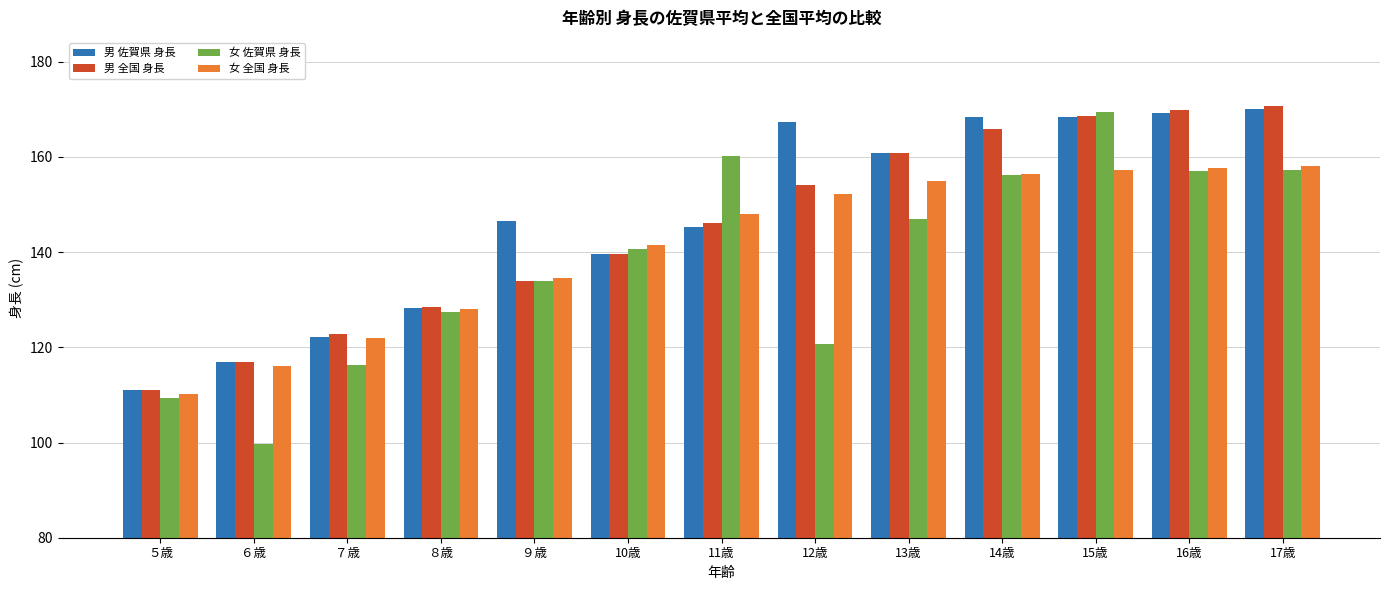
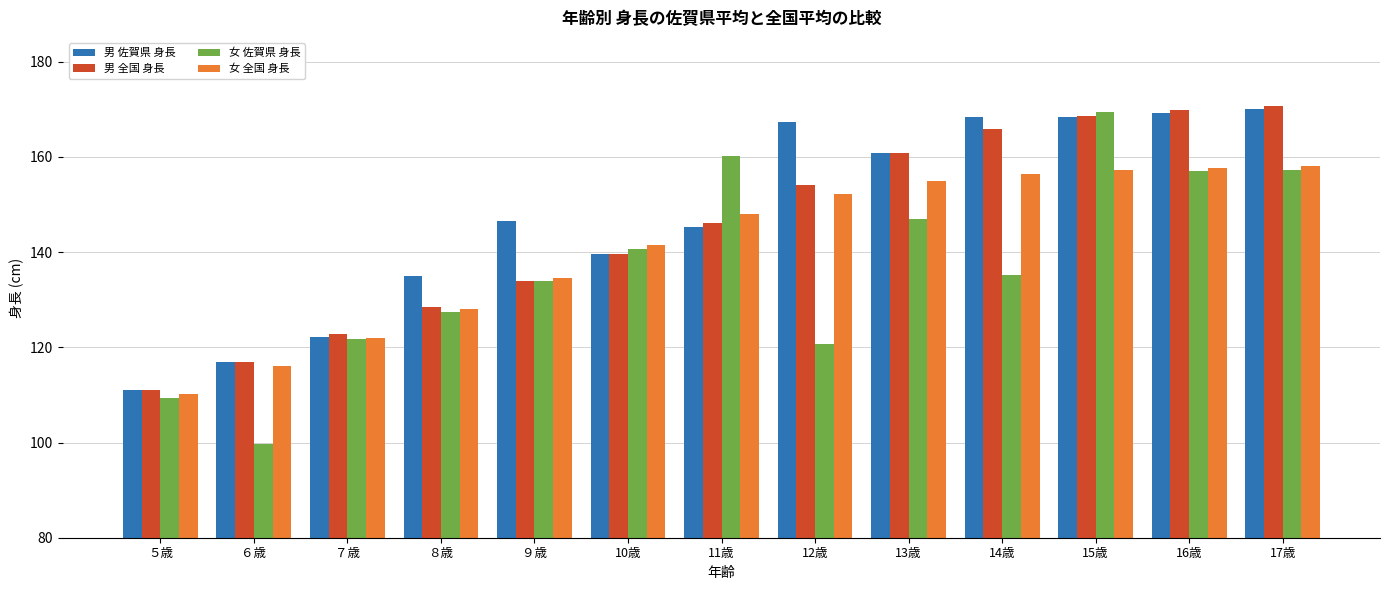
女 佐賀県 身長, ７歳: 116 -> 122
男 佐賀県 身長, ８歳: 128 -> 135
女 佐賀県 身長, 14歳: 156 -> 135
